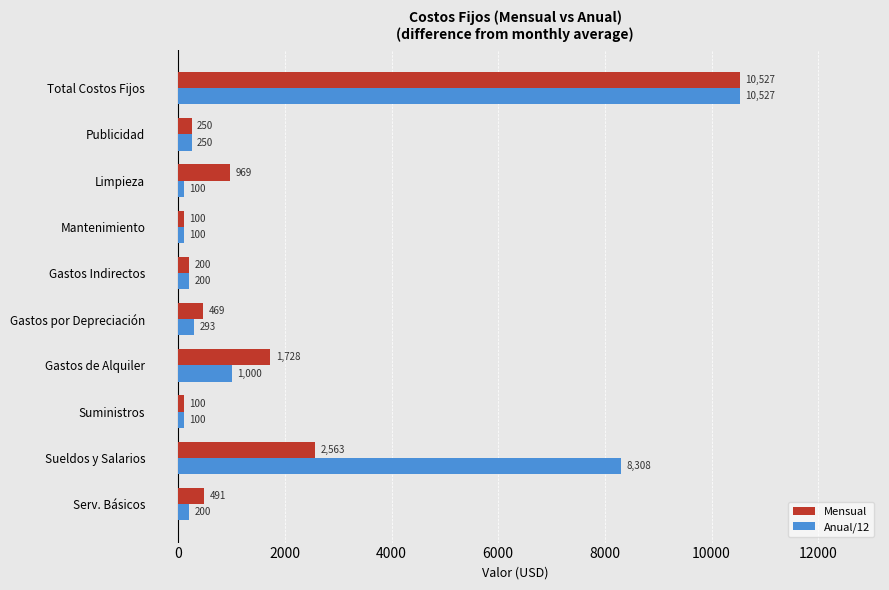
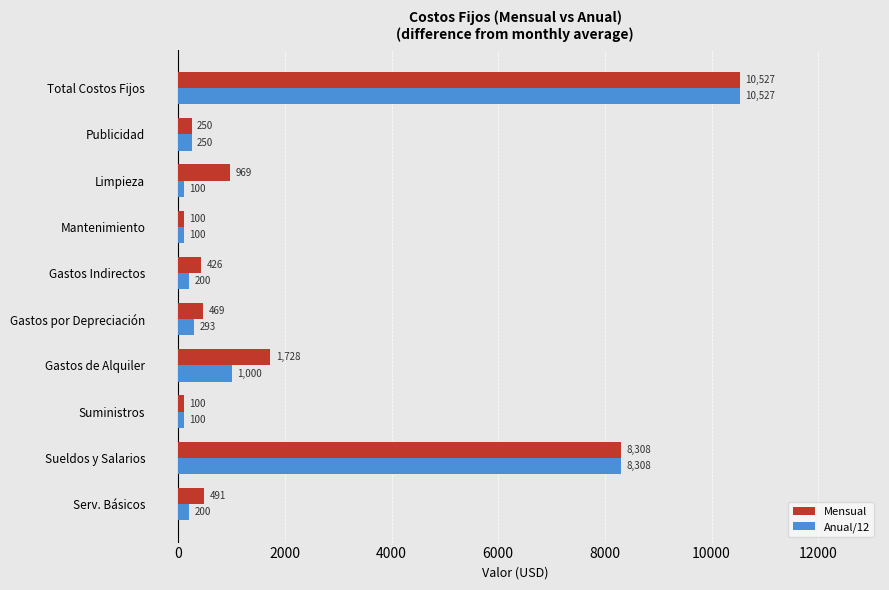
Mensual, Gastos Indirectos: 200 -> 426
Mensual, Sueldos y Salarios: 2,563 -> 8,308
